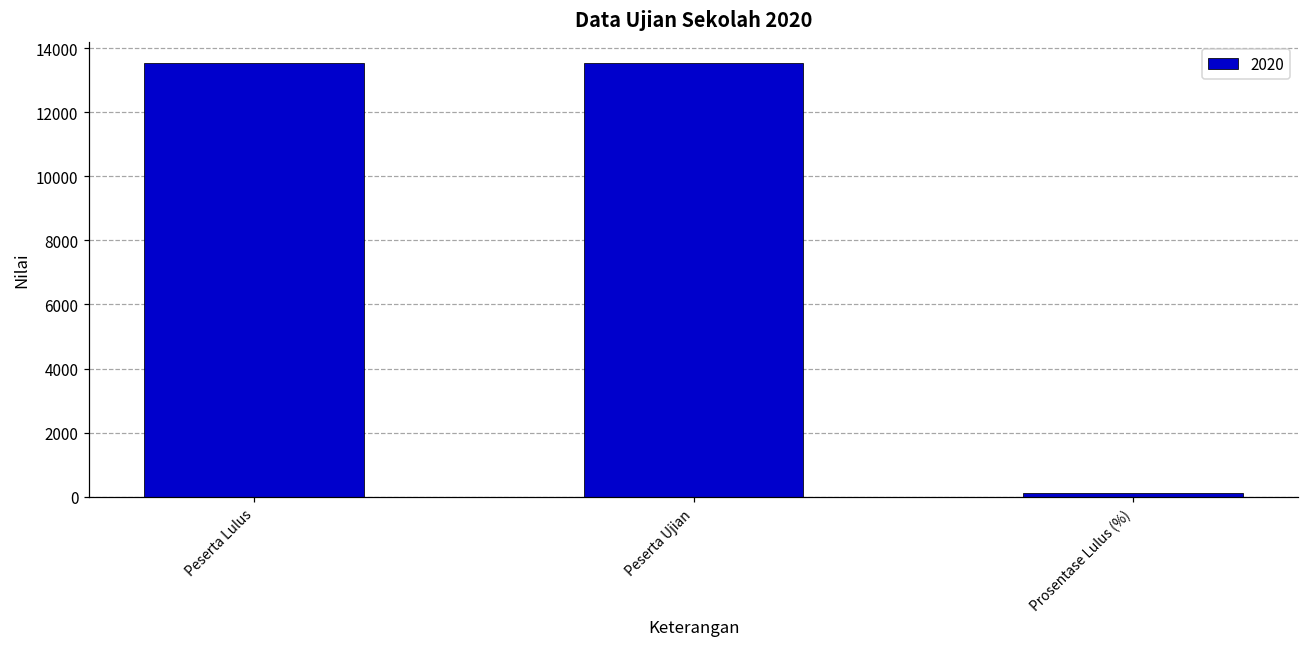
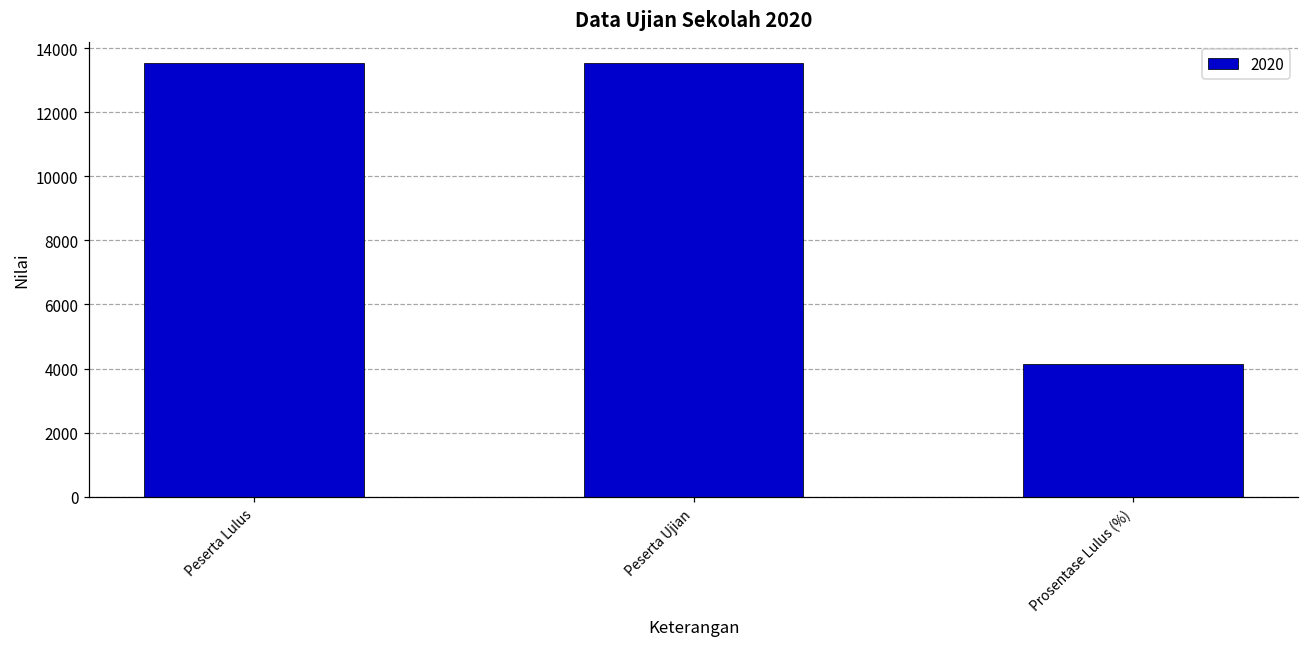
Prosentase Lulus (%): 100 -> 4100
